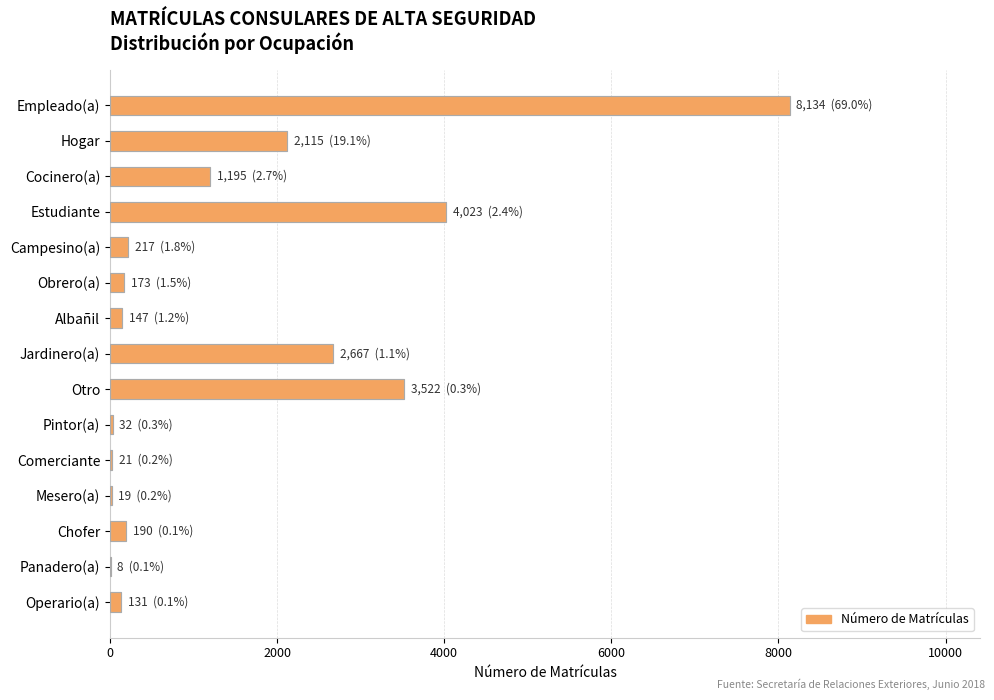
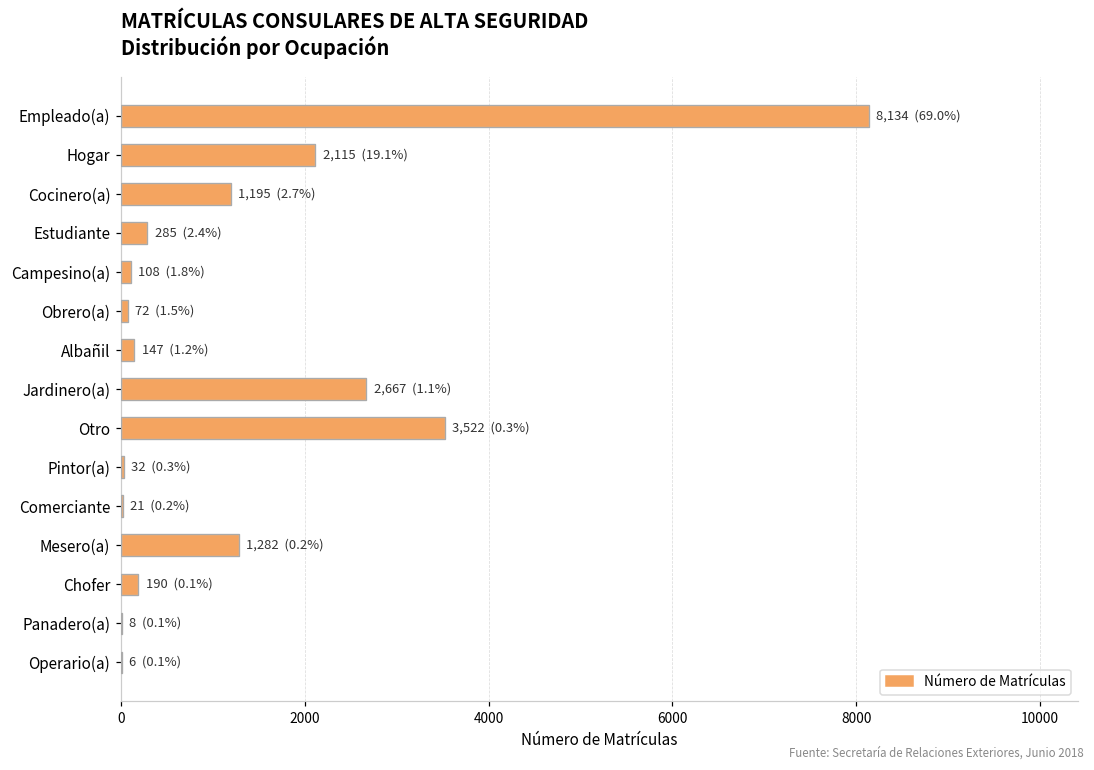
Estudiante: 4,023 -> 285
Campesino(a): 217 -> 108
Obrero(a): 173 -> 72
Mesero(a): 19 -> 1,282
Operario(a): 131 -> 6
